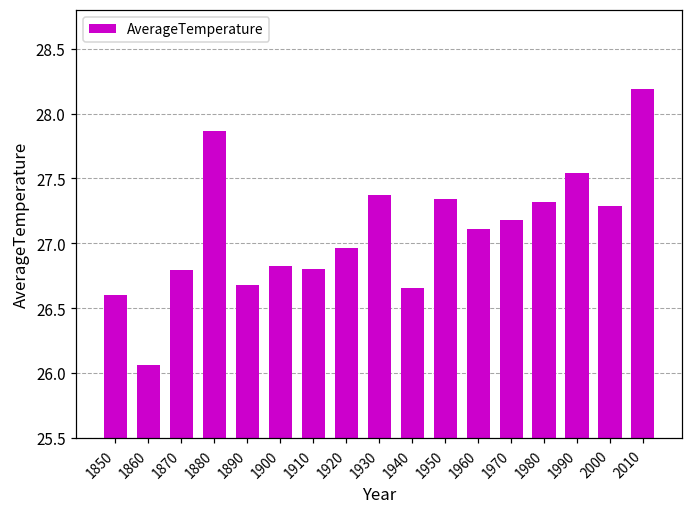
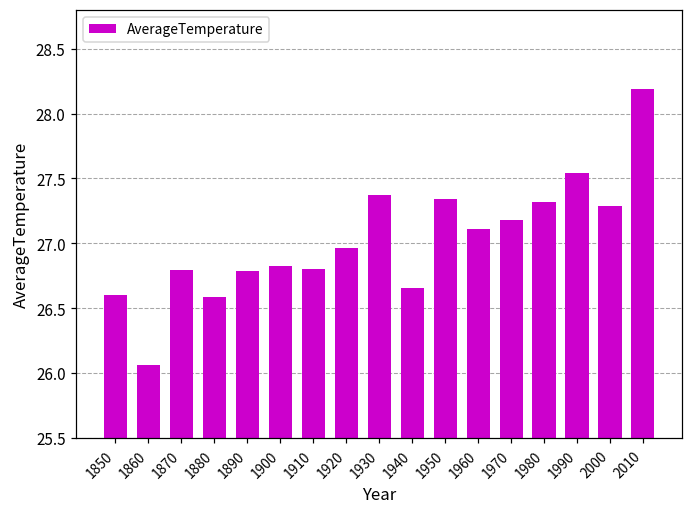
1880: 27.87 -> 26.59
1890: 26.68 -> 26.79
